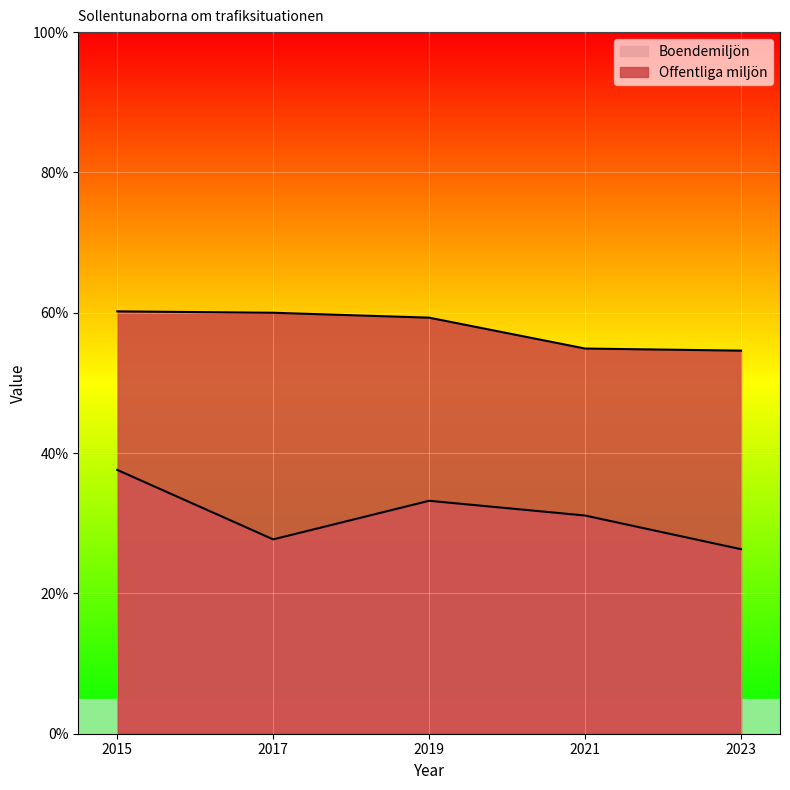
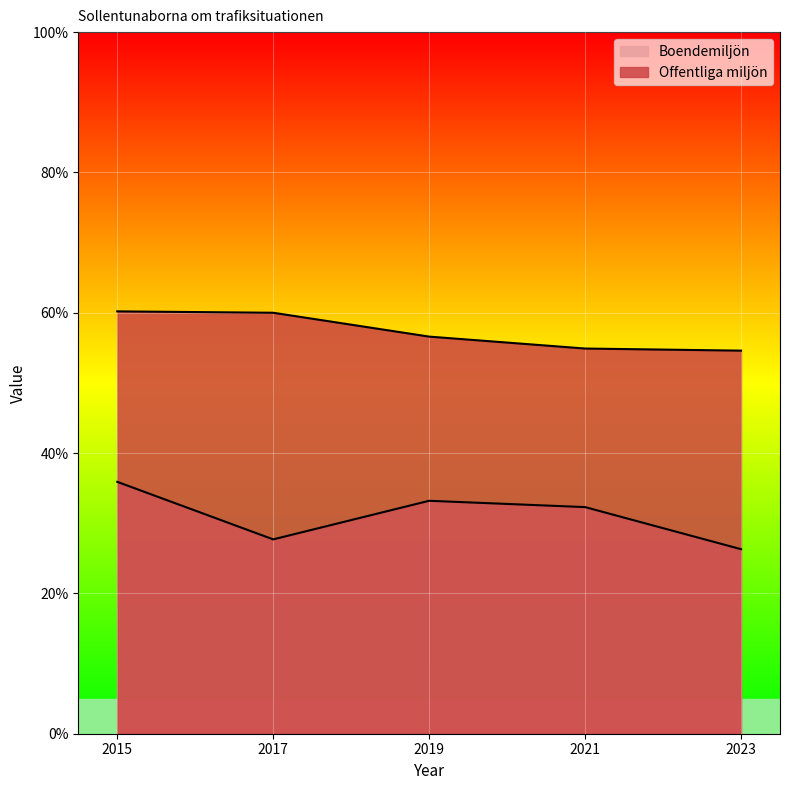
Boendemiljön, 2015: 38% -> 36%
Offentliga miljön, 2019: 59% -> 57%
Boendemiljön, 2021: 31% -> 32%
